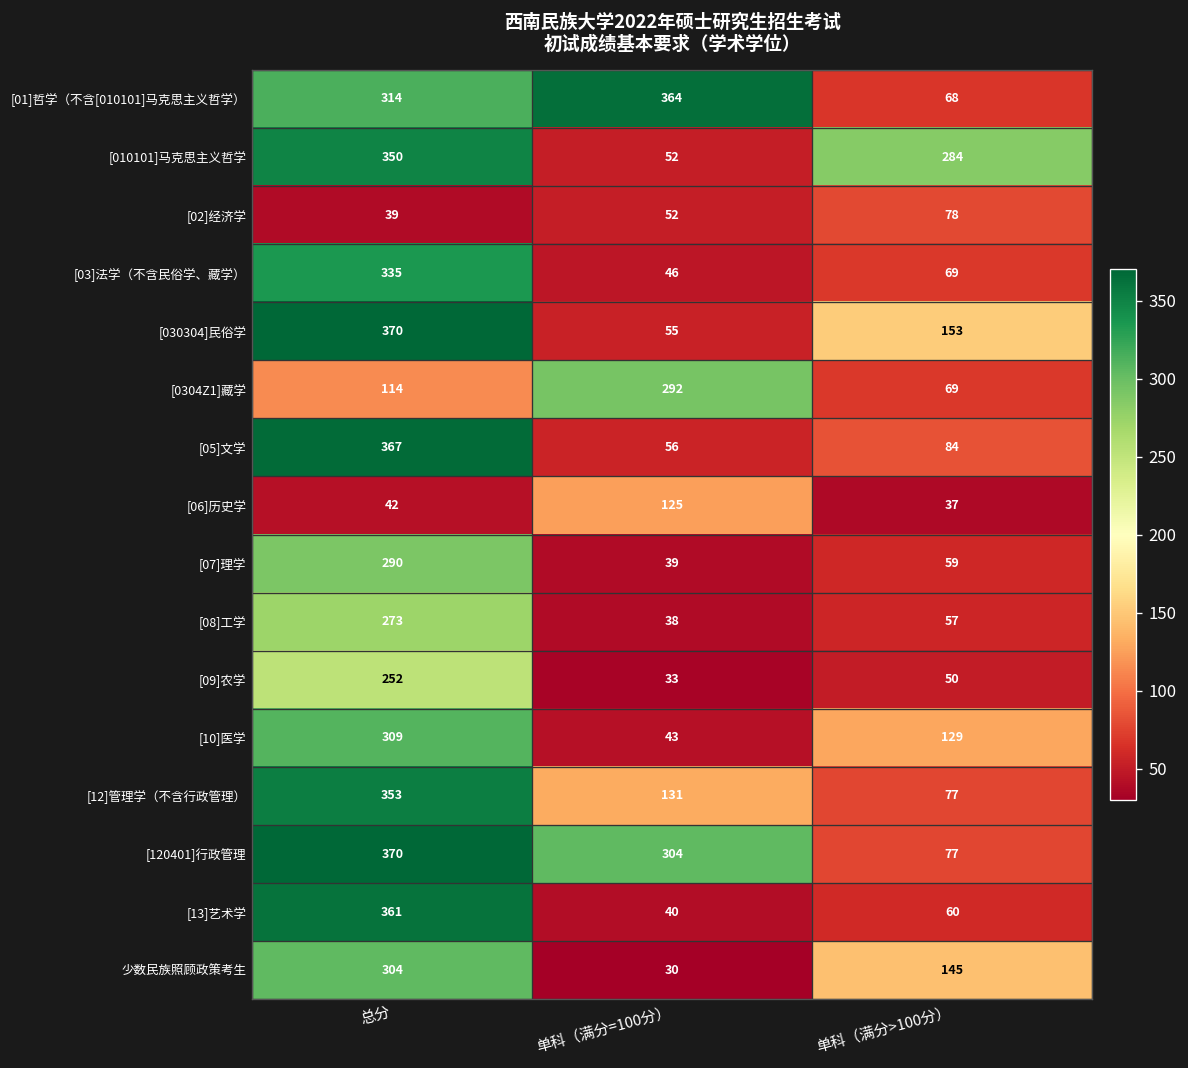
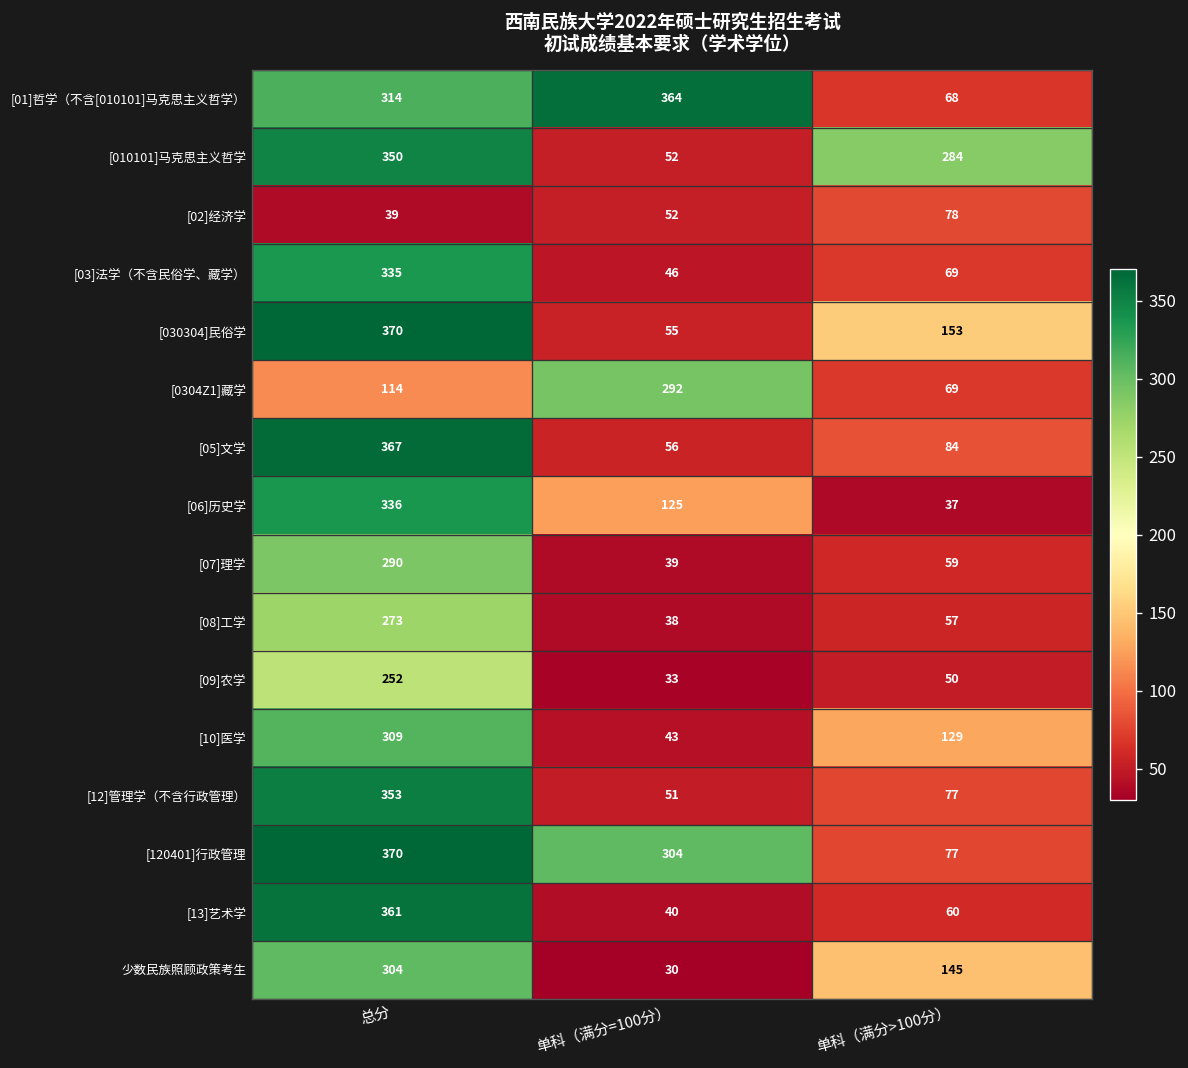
[06]历史学, 总分: 42 -> 336
[12]管理学（不含行政管理）, 单科（满分=100分）: 131 -> 51
